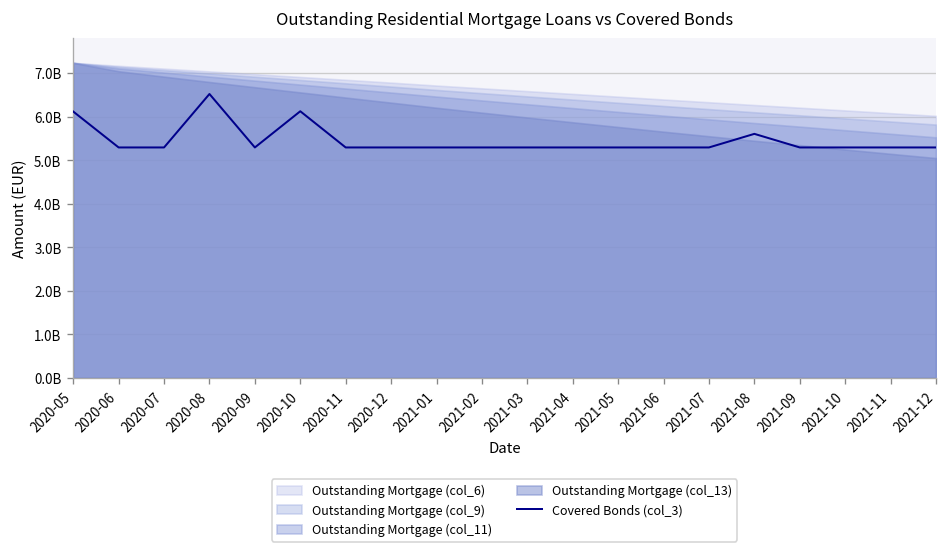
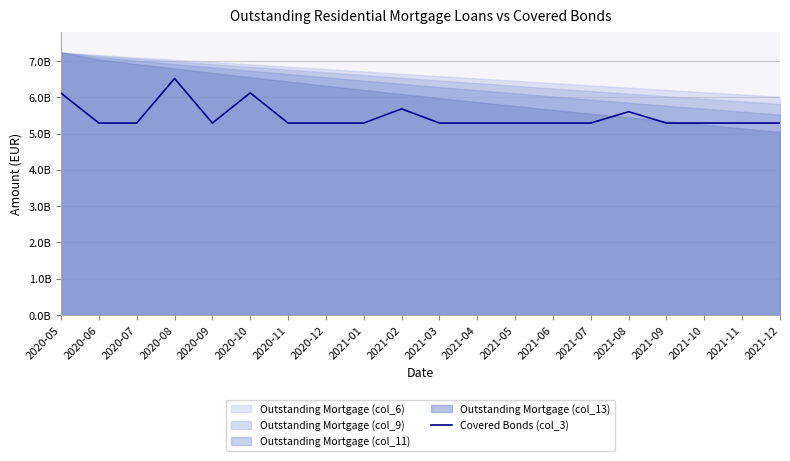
Covered Bonds (col_3), 2021-02: 5300000000 -> 5700000000
